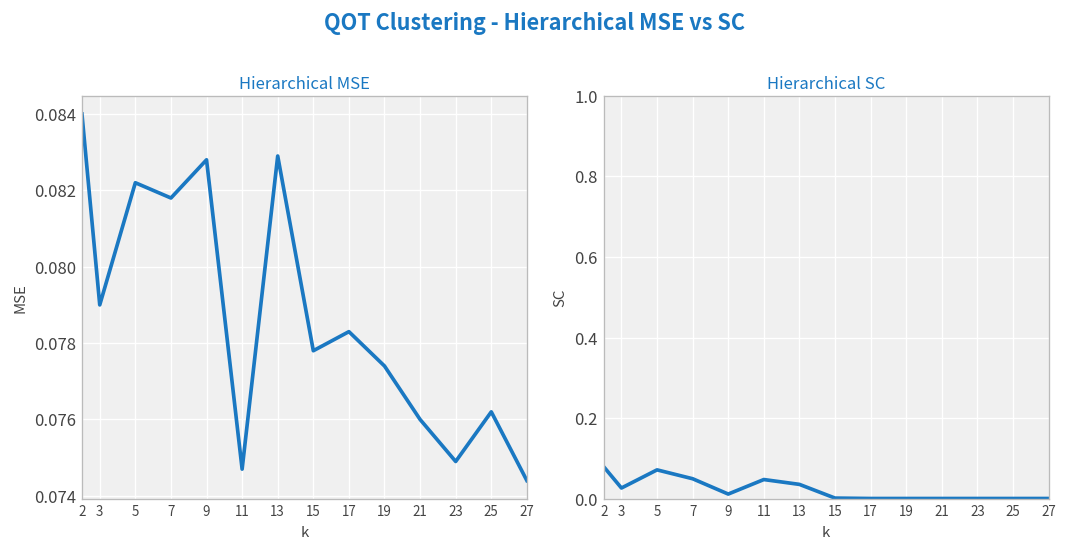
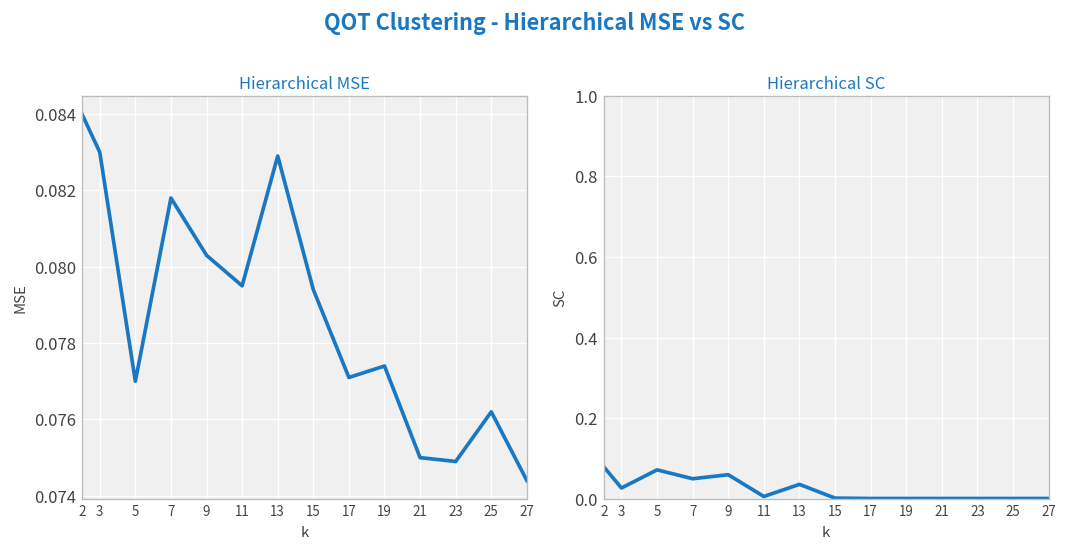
Hierarchical MSE, 3: 0.079 -> 0.083
Hierarchical MSE, 5: 0.0822 -> 0.0770
Hierarchical MSE, 9: 0.0828 -> 0.0803
Hierarchical MSE, 11: 0.0747 -> 0.0795
Hierarchical MSE, 15: 0.0778 -> 0.0794
Hierarchical MSE, 17: 0.0783 -> 0.0771
Hierarchical MSE, 21: 0.076 -> 0.075
Hierarchical SC, 9: 0.01 -> 0.06
Hierarchical SC, 11: 0.05 -> 0.01
